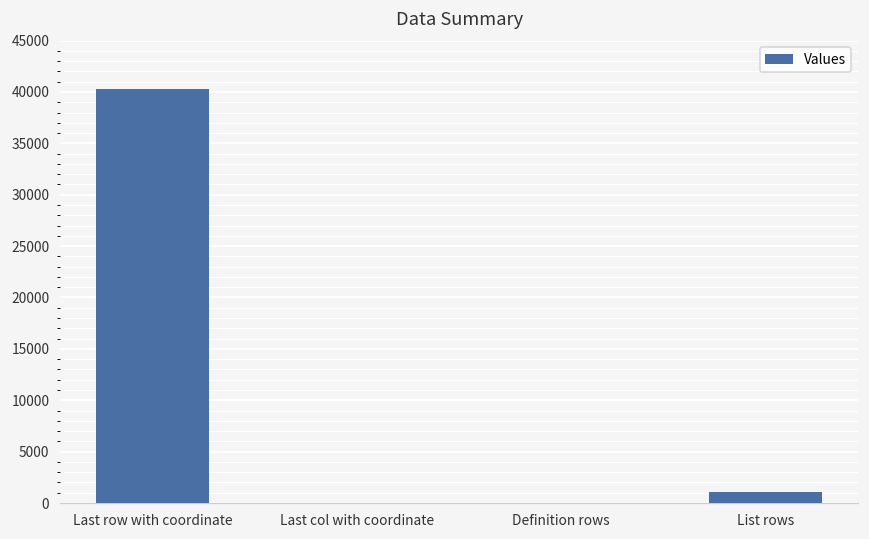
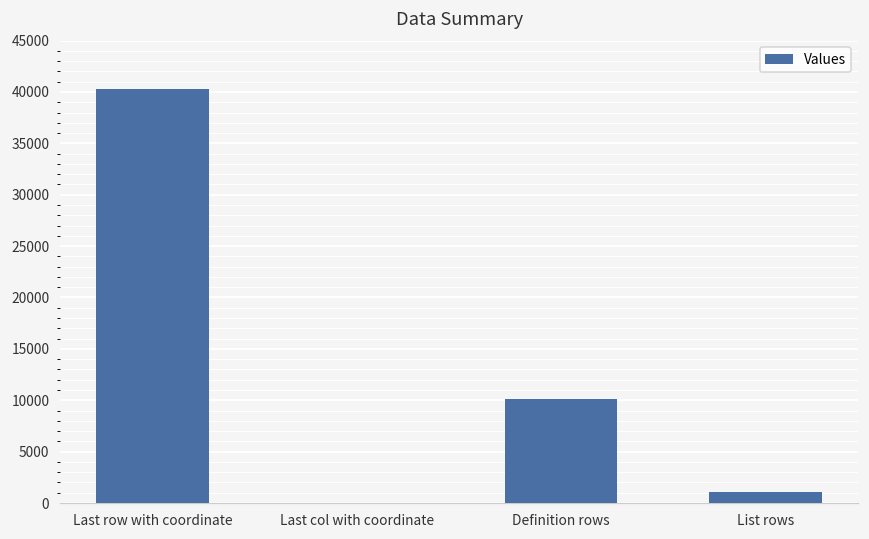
Definition rows: 0 -> 10000
